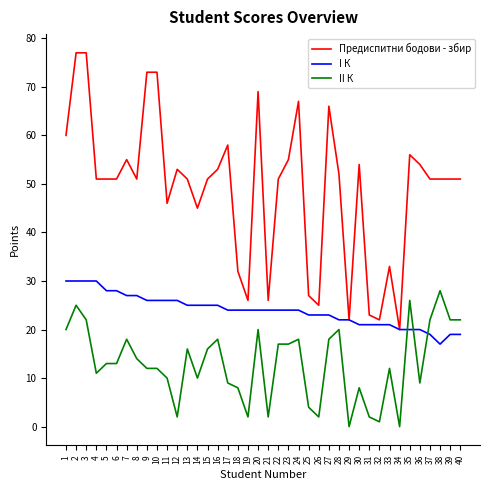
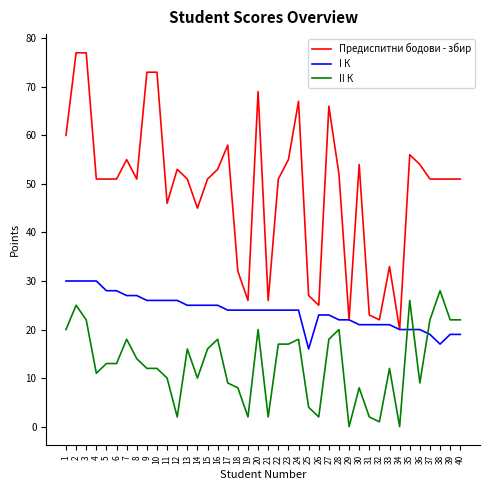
I К, 25: 23 -> 16
